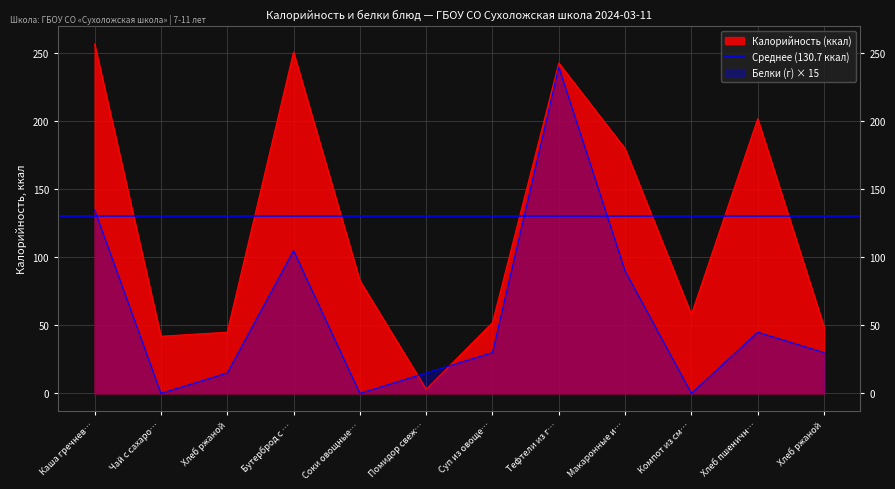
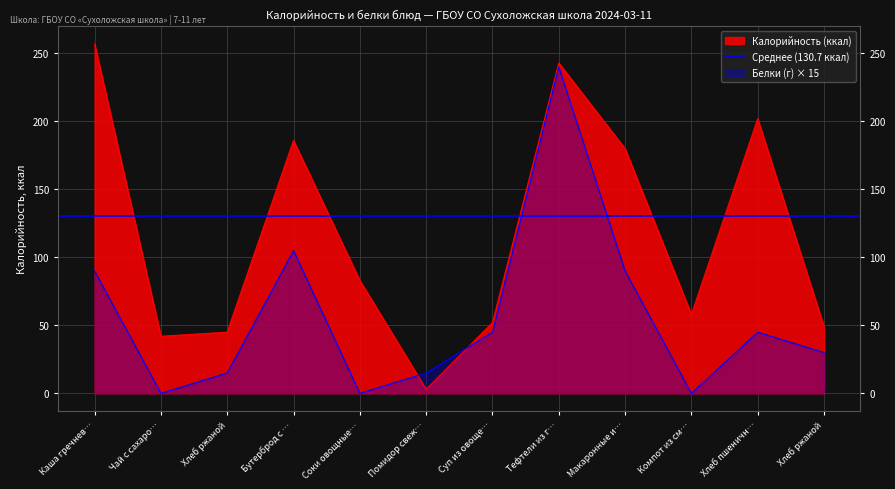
Белки (г) × 15, Каша гречнев…: 135 -> 90
Калорийность (ккал), Бутерброд с …: 251 -> 186
Белки (г) × 15, Суп из овоще…: 30 -> 45
